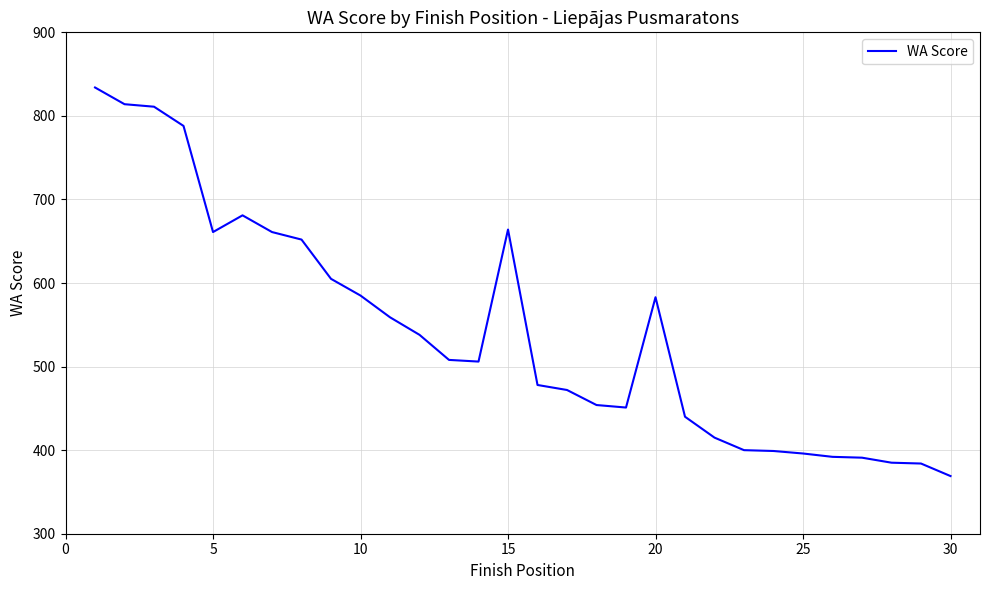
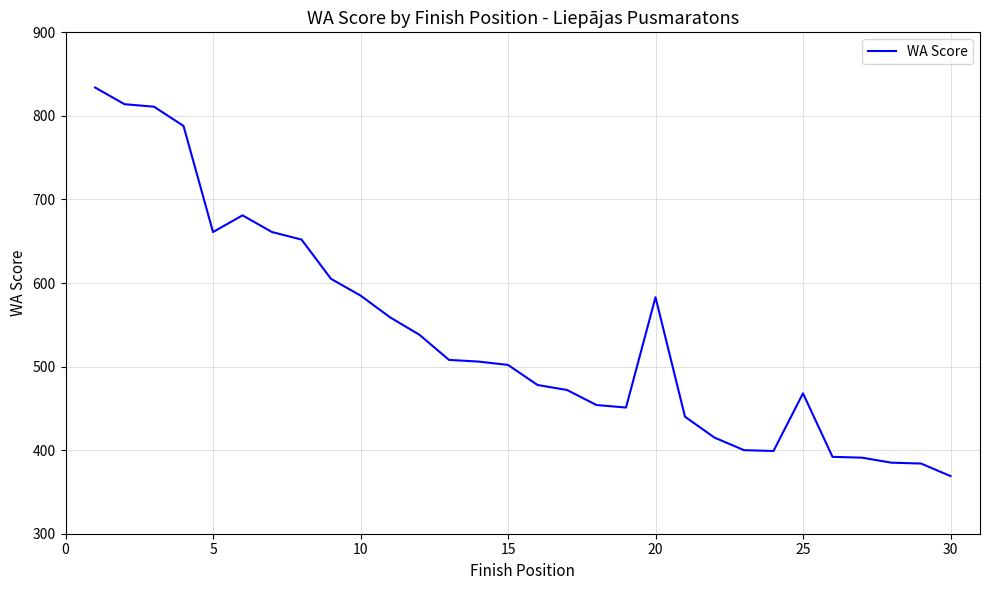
15: 660 -> 500
25: 400 -> 470
